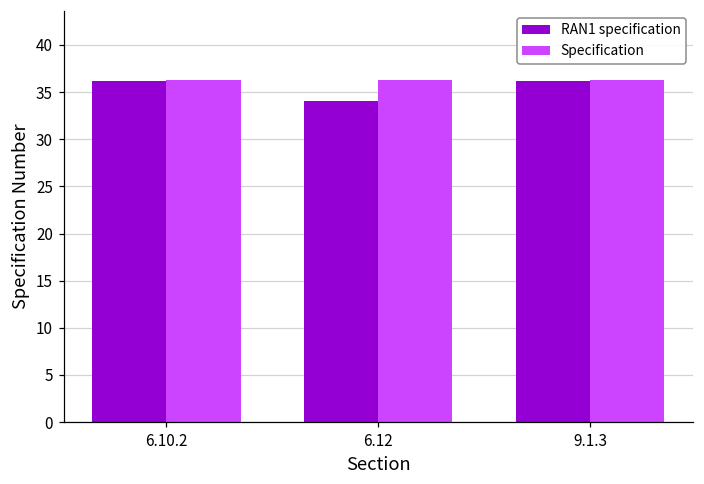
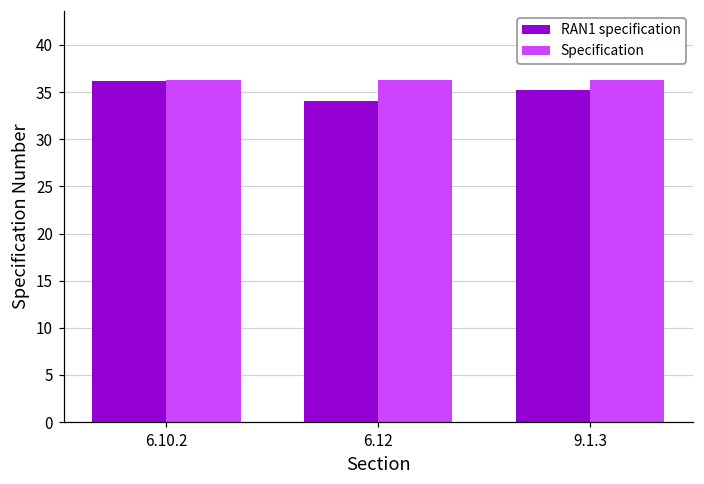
RAN1 specification, 9.1.3: 36 -> 35
